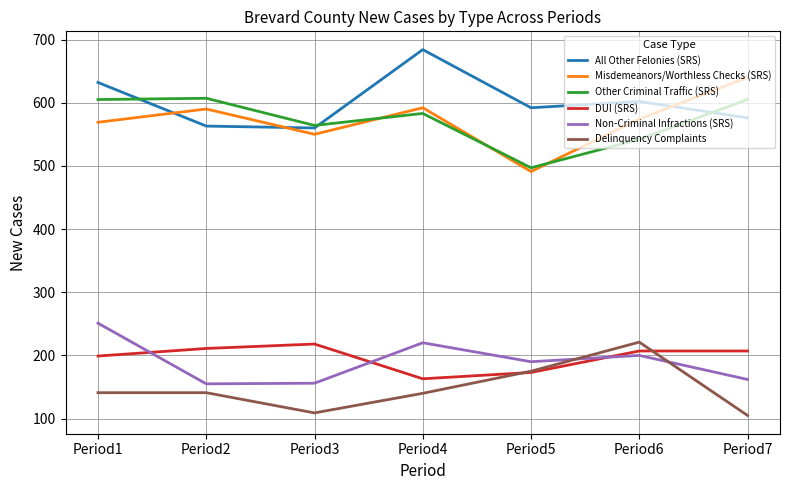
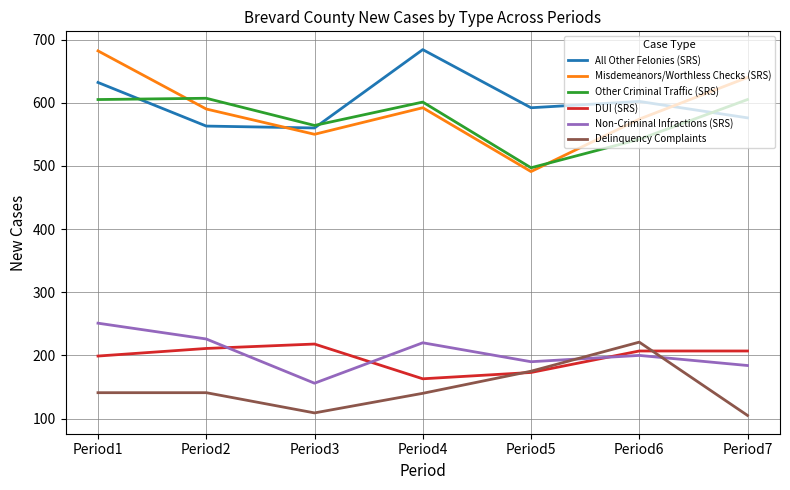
Misdemeanors/Worthless Checks (SRS), Period1: 570 -> 680
Non-Criminal Infractions (SRS), Period2: 160 -> 230
Other Criminal Traffic (SRS), Period4: 580 -> 600
Non-Criminal Infractions (SRS), Period7: 160 -> 180
